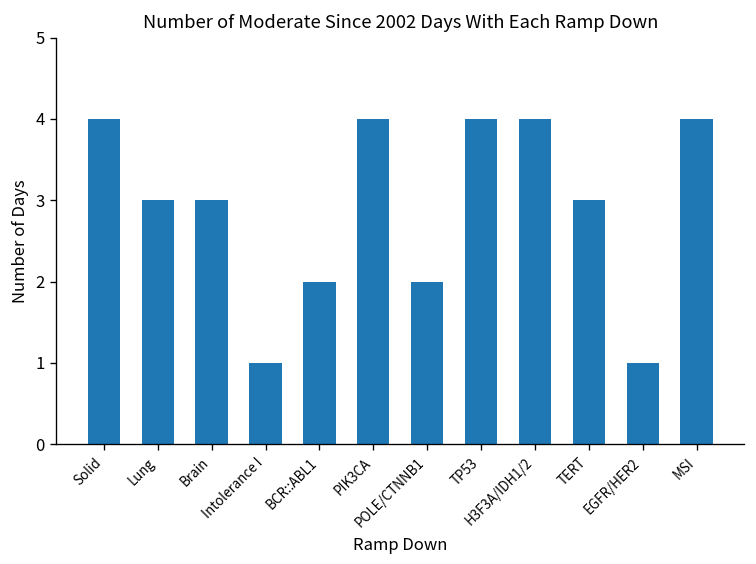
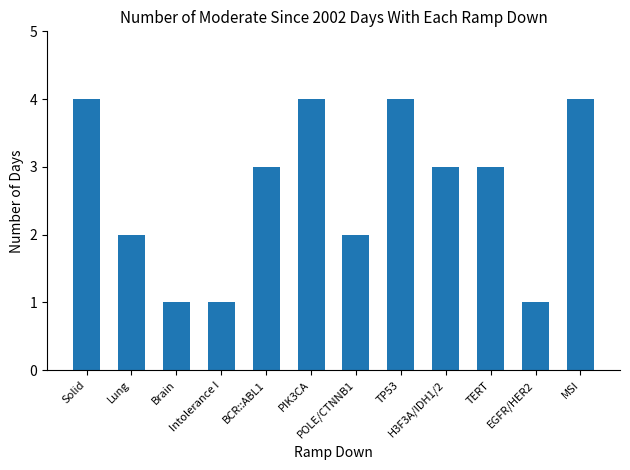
Lung: 3 -> 2
Brain: 3 -> 1
BCR::ABL1: 2 -> 3
H3F3A/IDH1/2: 4 -> 3
